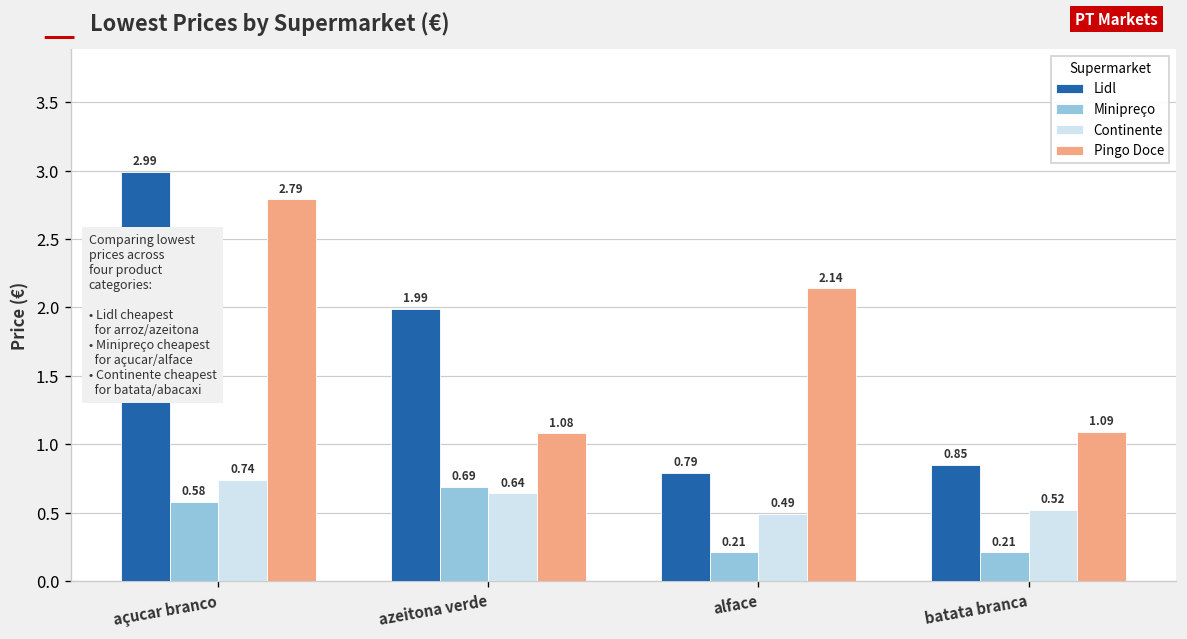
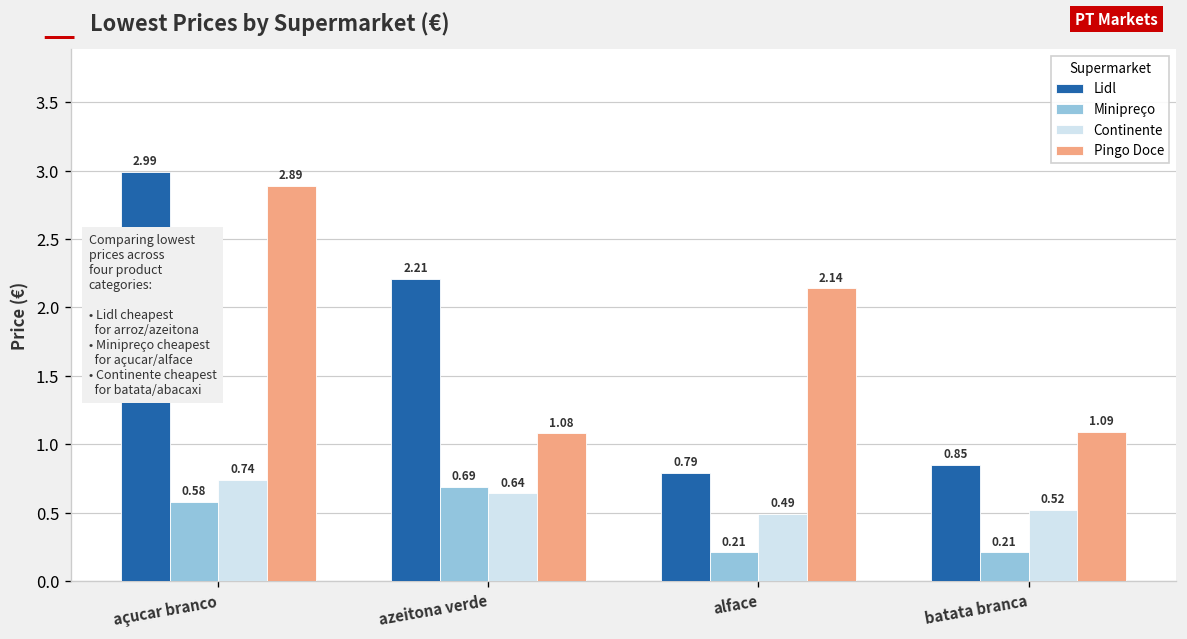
Pingo Doce, açucar branco: 2.79 -> 2.89
Lidl, azeitona verde: 1.99 -> 2.21
